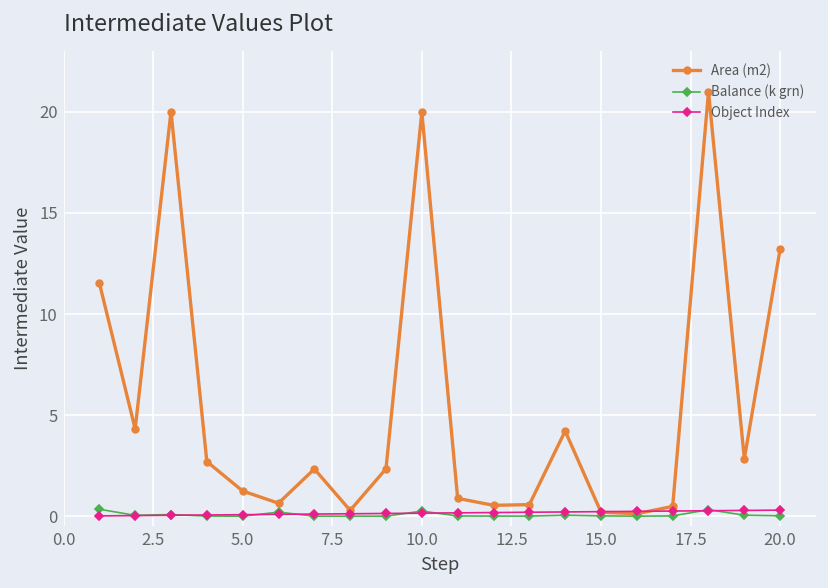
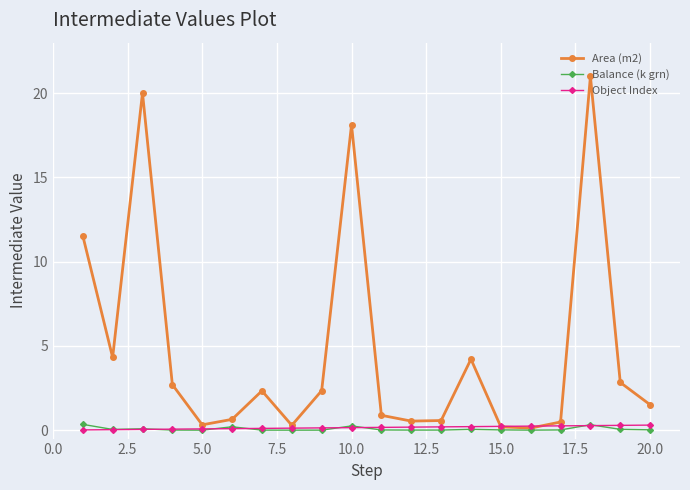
Area (m2), 5.0: 1.2 -> 0.3
Area (m2), 10.0: 20.0 -> 18.1
Area (m2), 20.0: 13.2 -> 1.5
